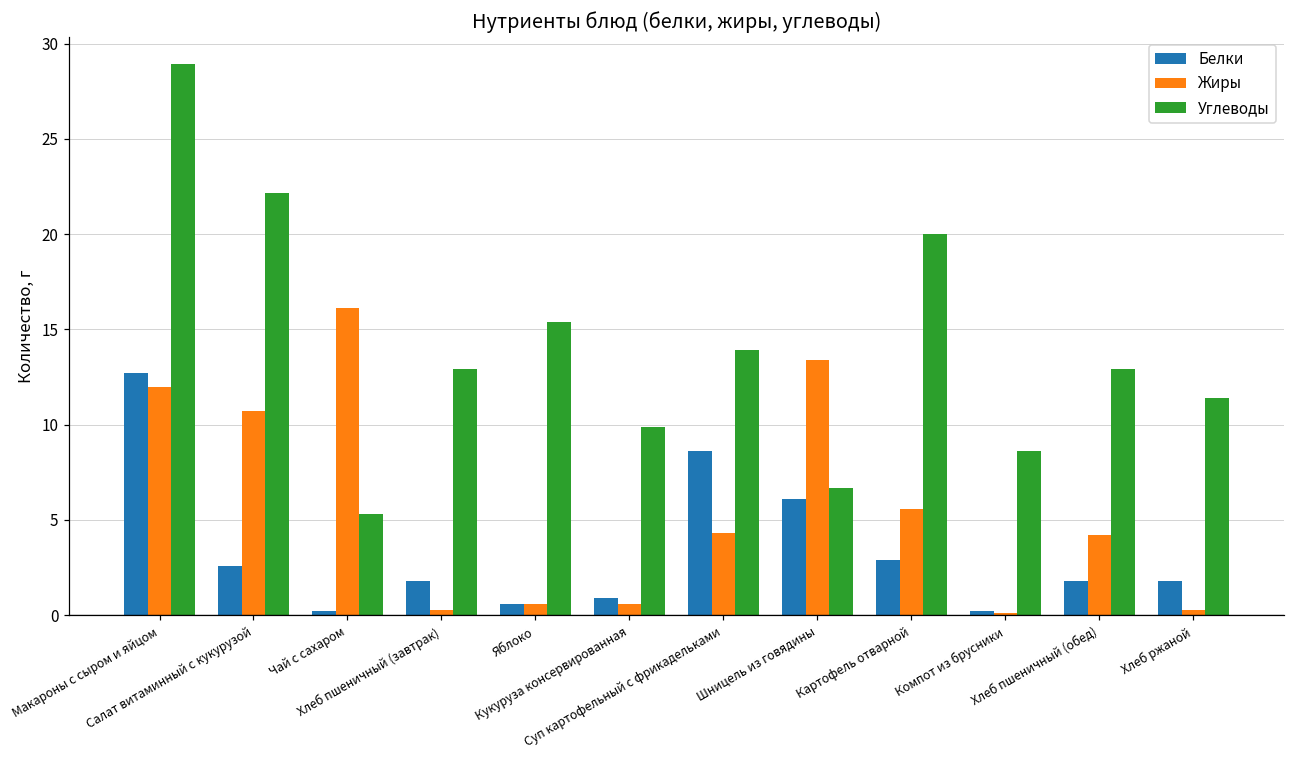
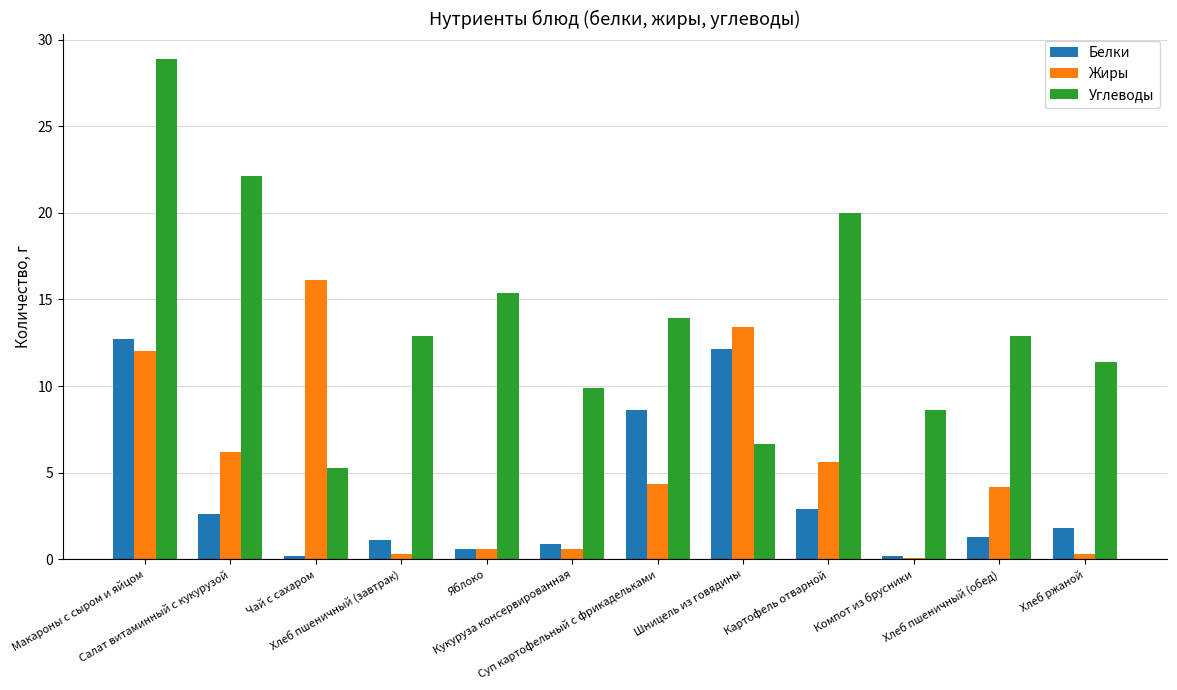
Жиры, Салат витаминный с кукурузой: 10.7 -> 6.2
Белки, Хлеб пшеничный (завтрак): 1.8 -> 1.1
Белки, Шницель из говядины: 6.1 -> 12.2
Белки, Хлеб пшеничный (обед): 1.8 -> 1.3
